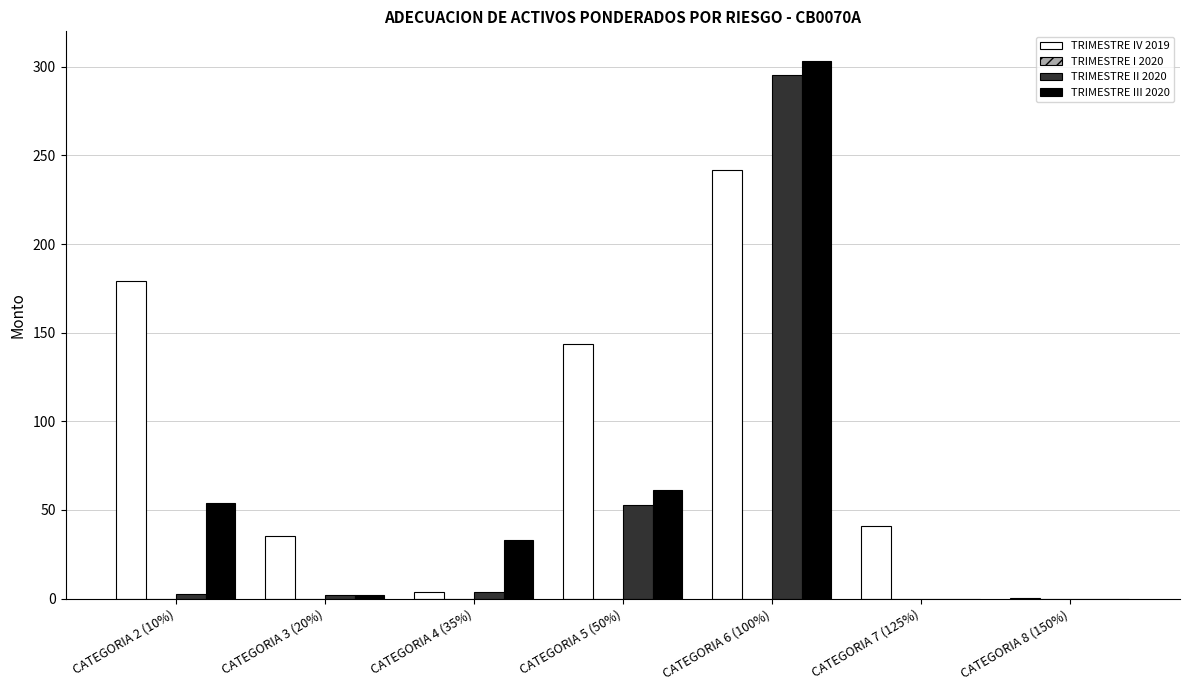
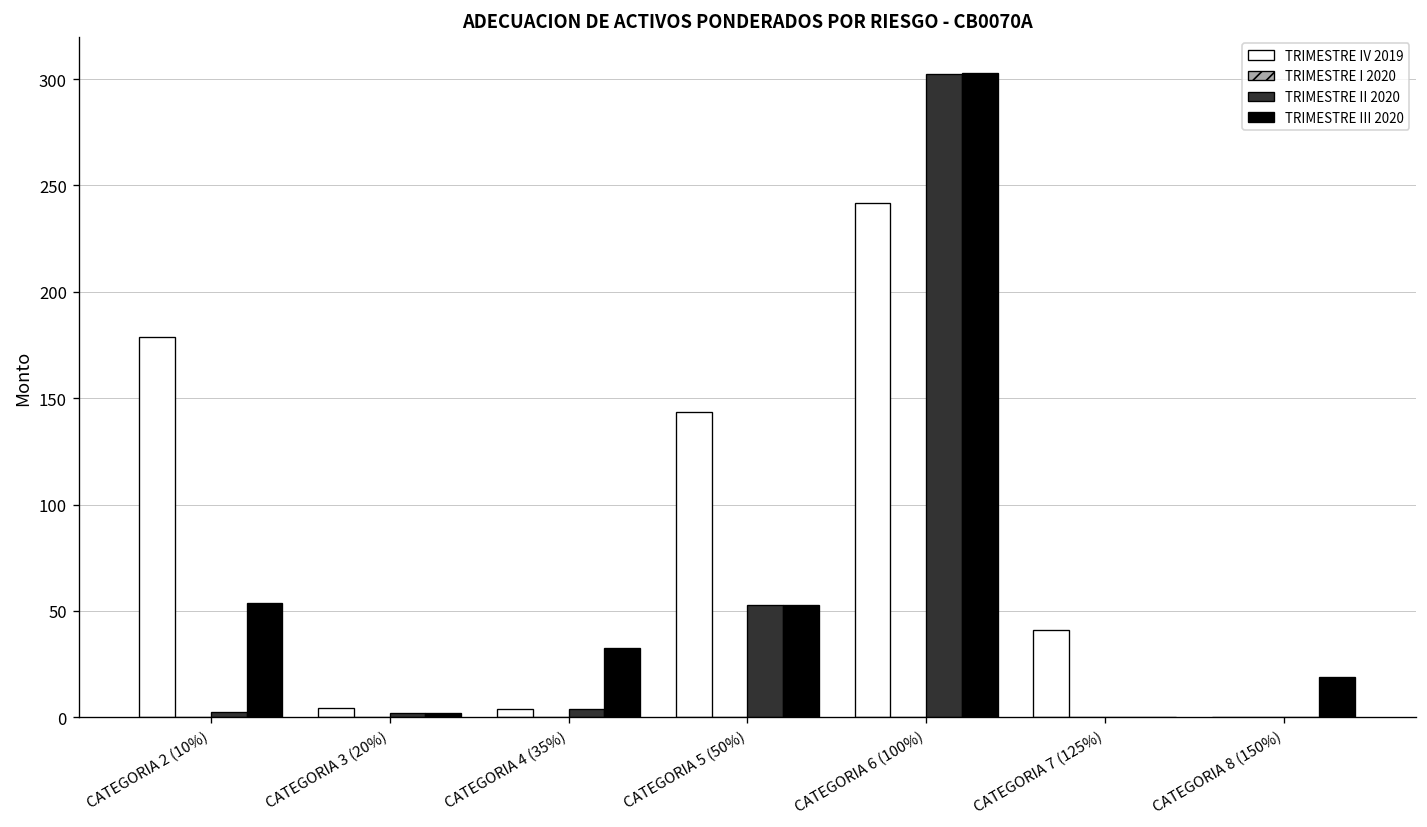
TRIMESTRE IV 2019, CATEGORIA 3 (20%): 35 -> 4
TRIMESTRE III 2020, CATEGORIA 5 (50%): 61 -> 53
TRIMESTRE II 2020, CATEGORIA 6 (100%): 295 -> 302
TRIMESTRE III 2020, CATEGORIA 8 (150%): 0 -> 19
